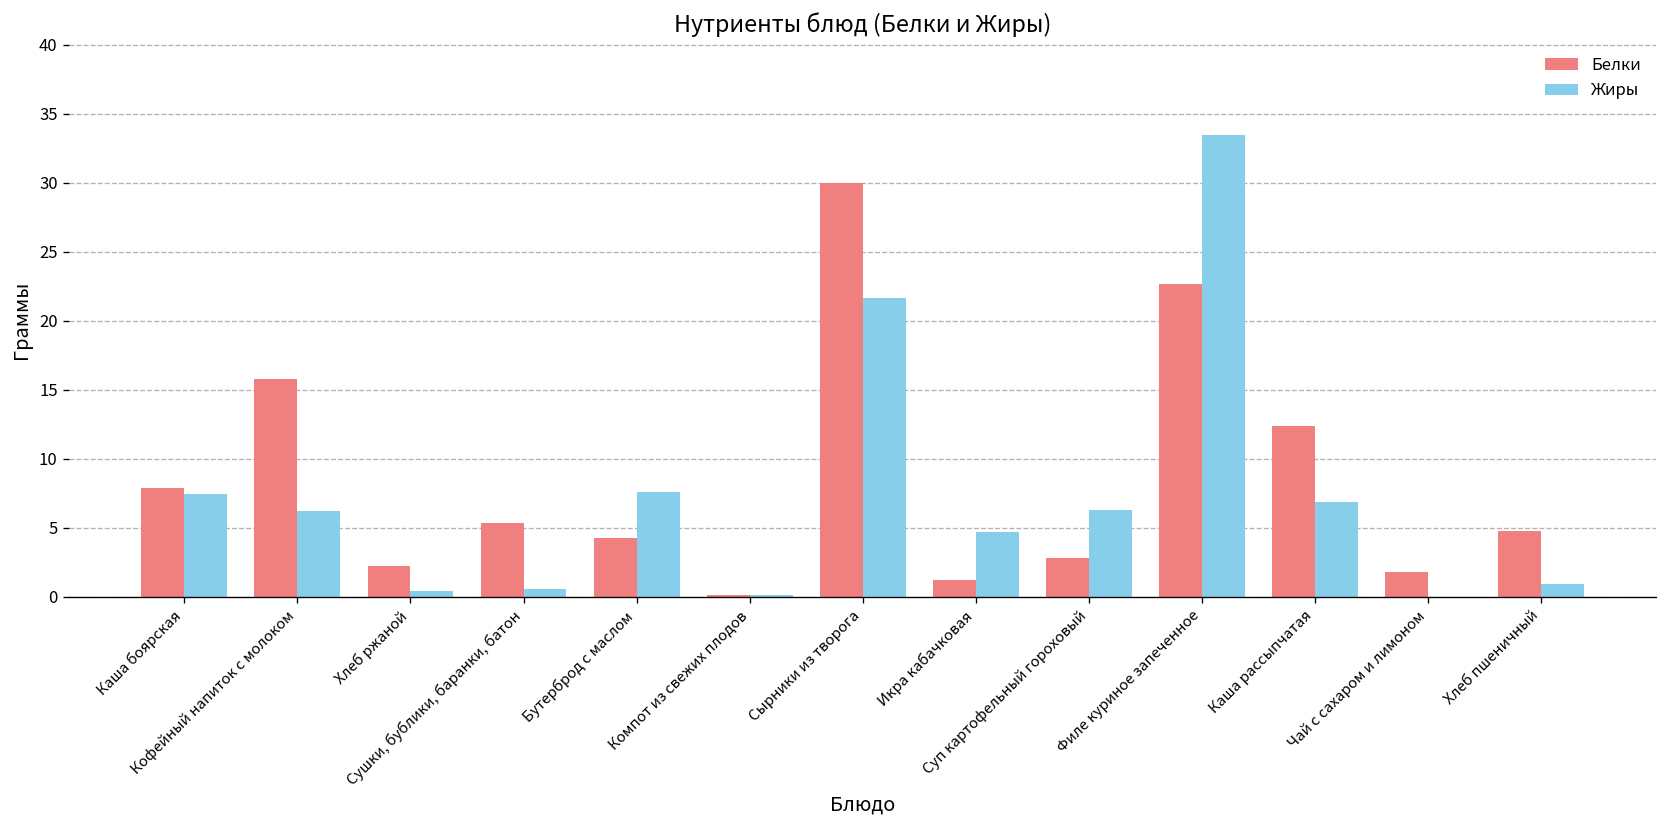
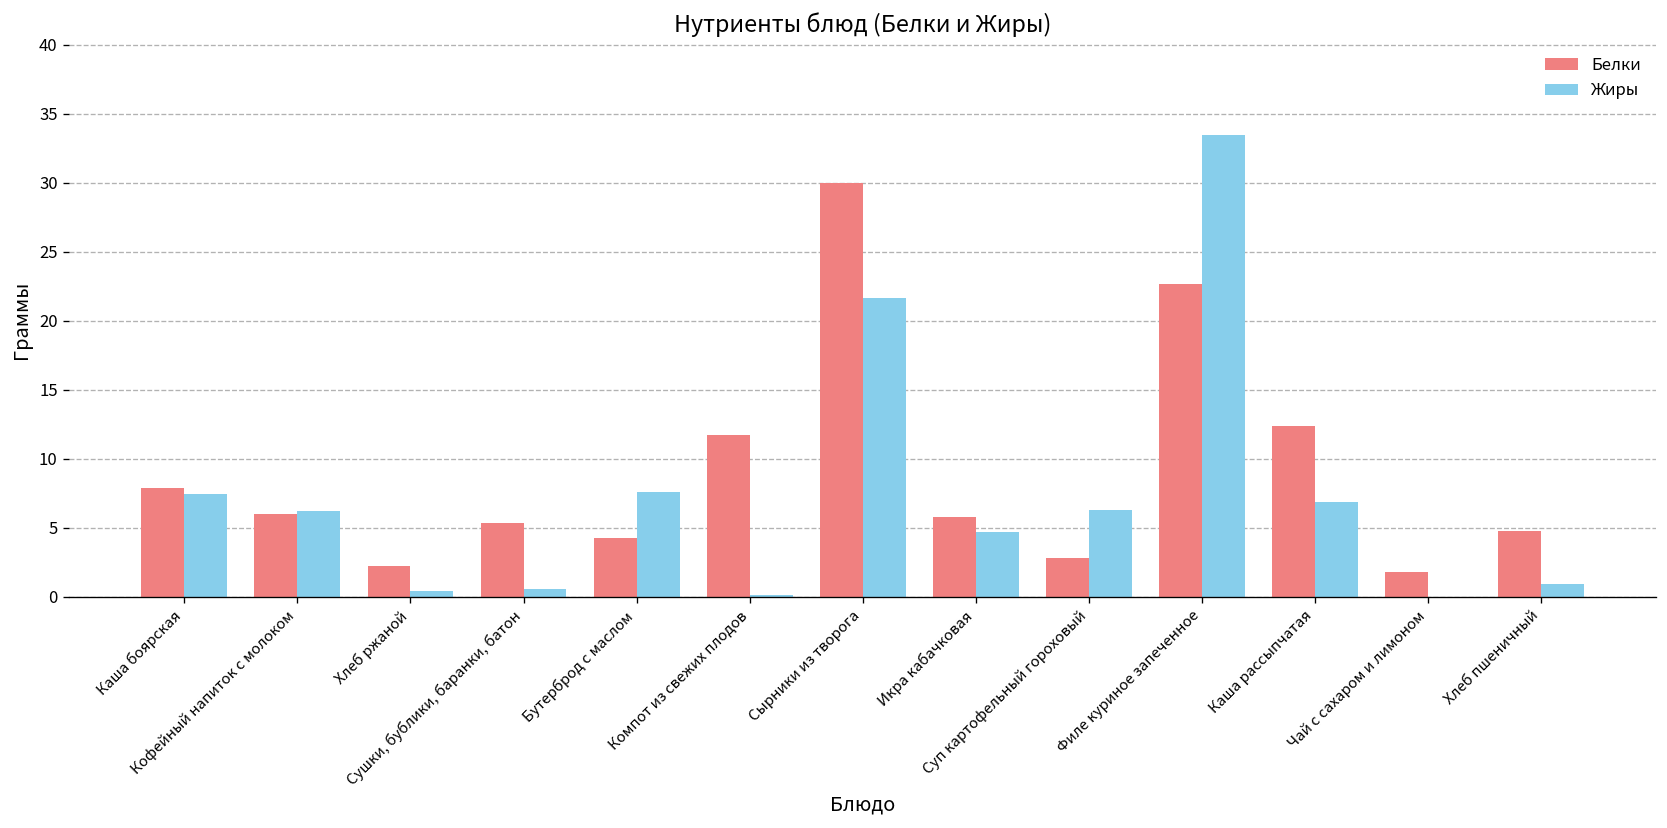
Белки, Кофейный напиток с молоком: 15.8 -> 6.0
Белки, Компот из свежих плодов: 0.2 -> 11.7
Белки, Икра кабачковая: 1.2 -> 5.8
